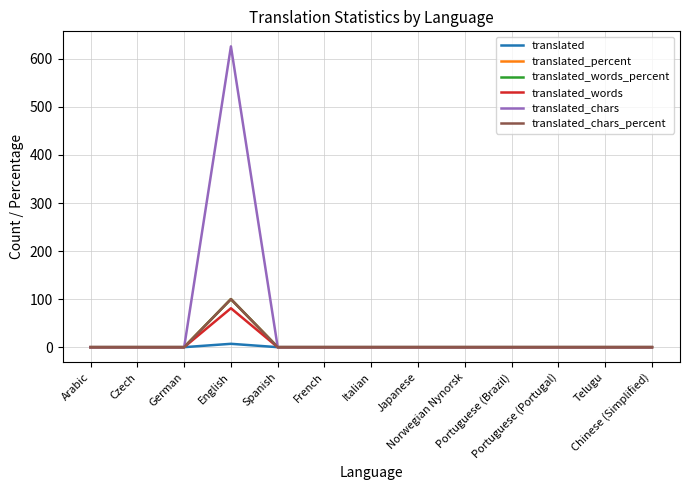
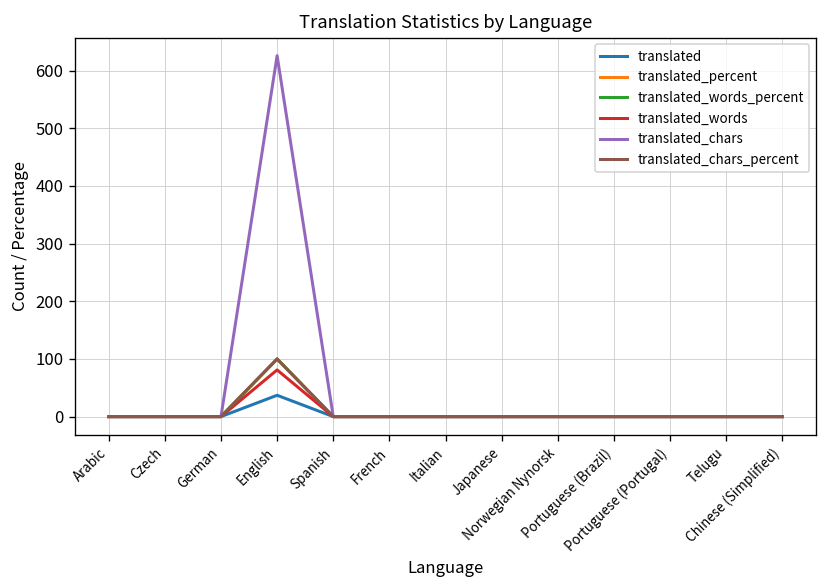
translated, English: 10 -> 40
